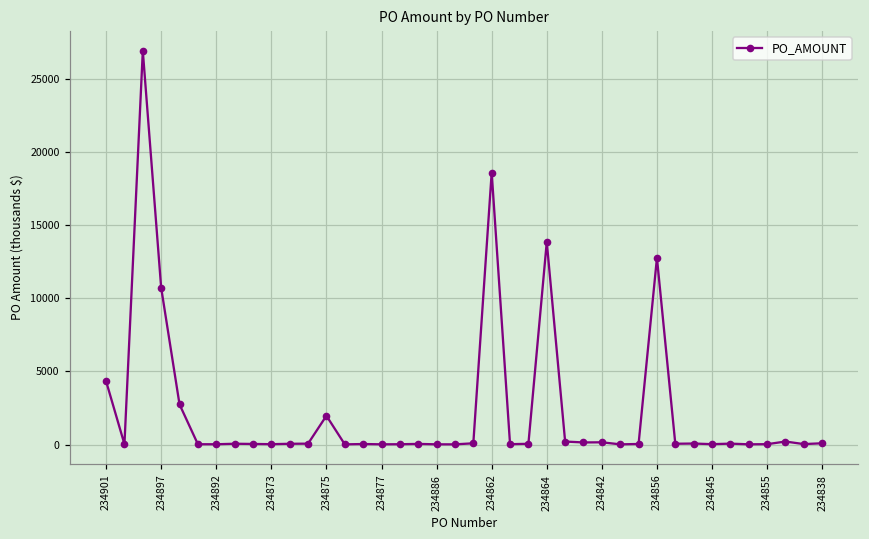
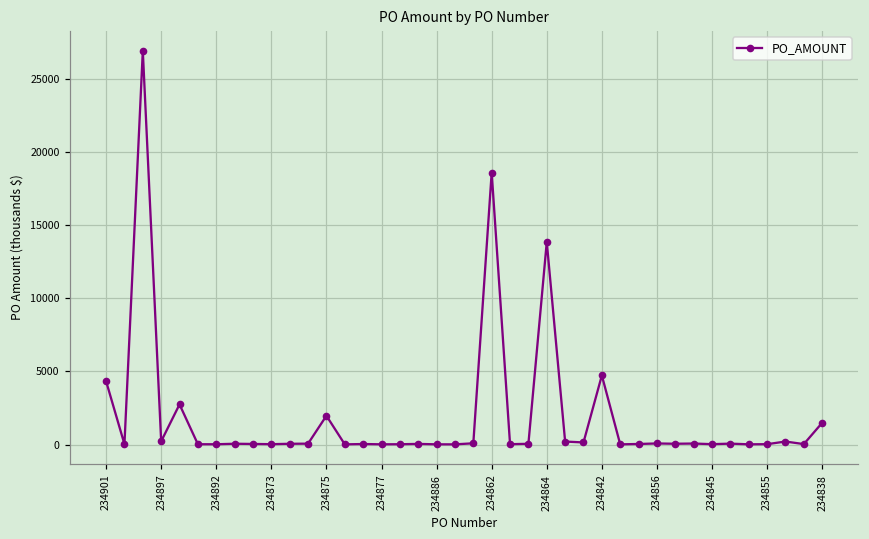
234897: 10700 -> 200
234842: 200 -> 4700
234856: 12800 -> 100
234838: 100 -> 1500
